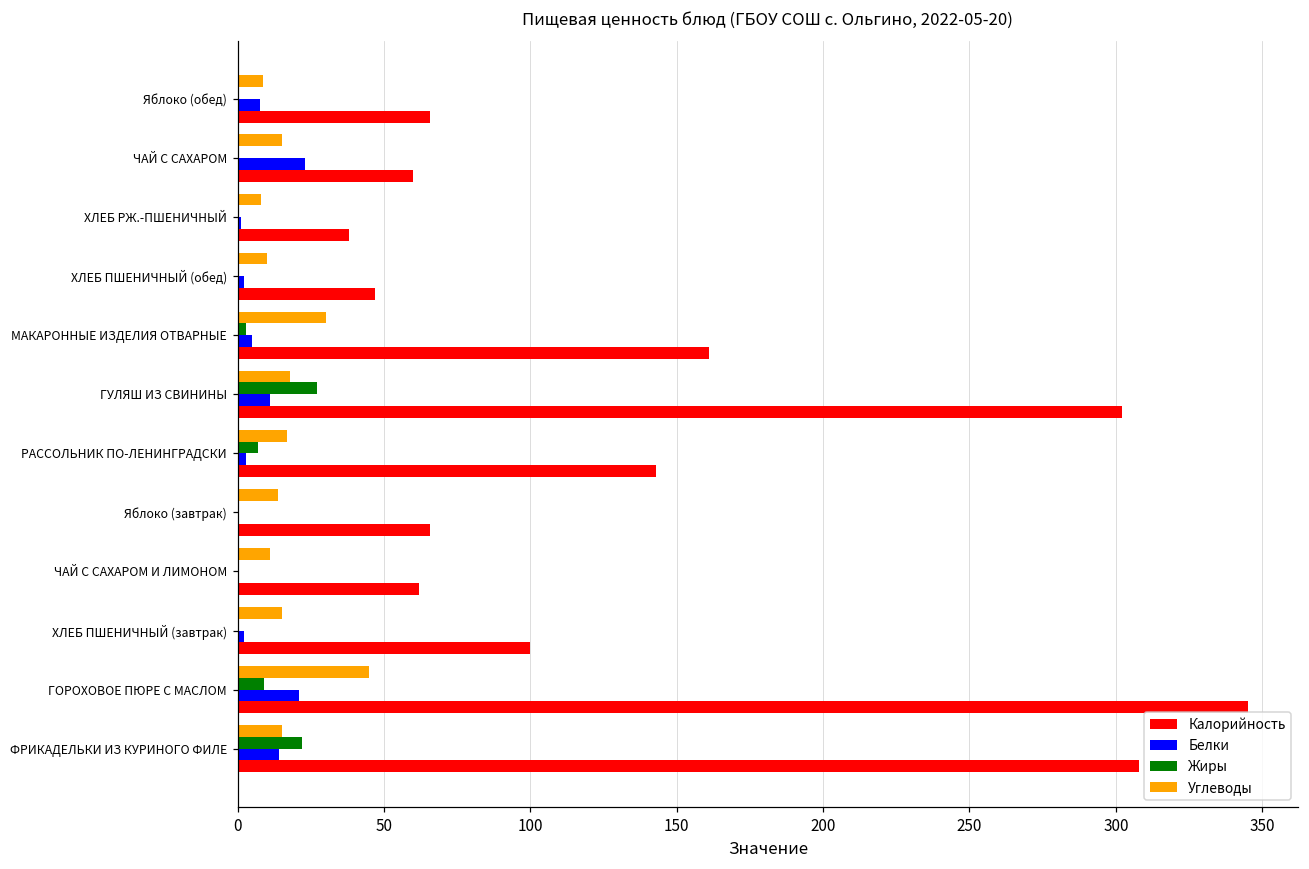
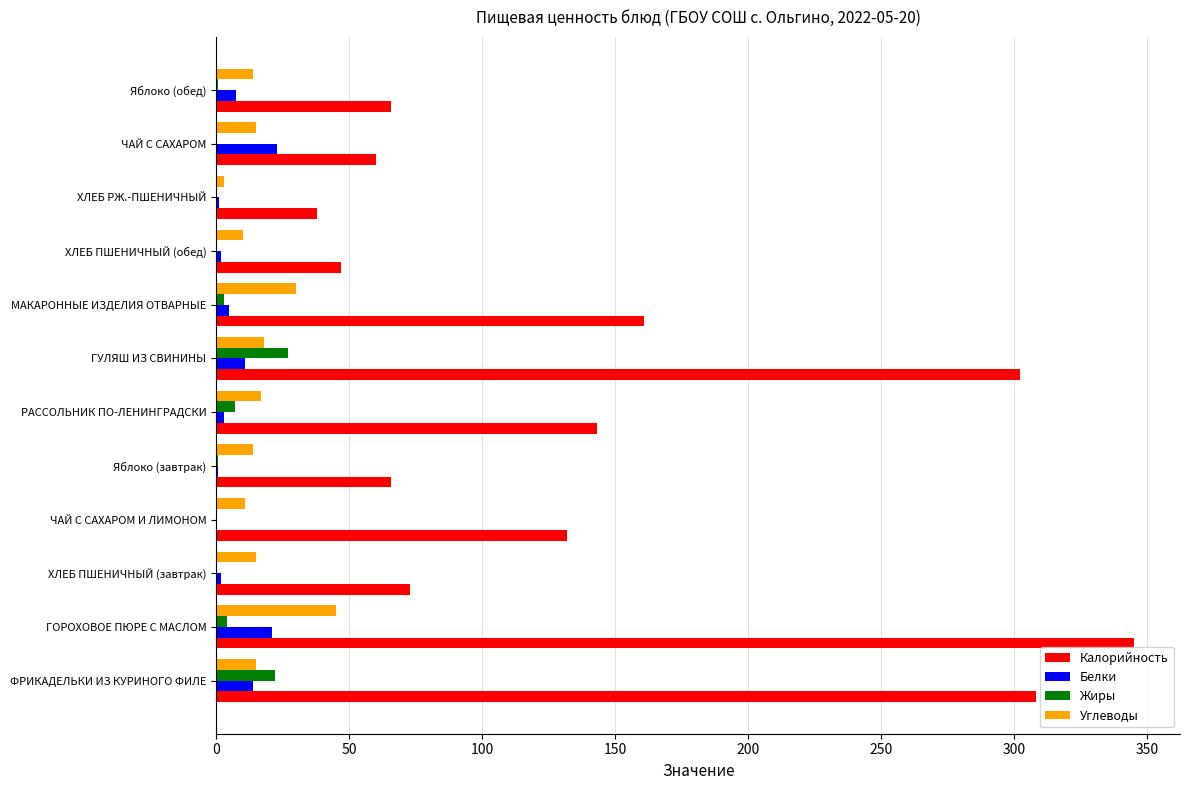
Углеводы, Яблоко (обед): 9 -> 14
Углеводы, ХЛЕБ РЖ.-ПШЕНИЧНЫЙ: 8 -> 3
Калорийность, ЧАЙ С САХАРОМ И ЛИМОНОМ: 62 -> 132
Калорийность, ХЛЕБ ПШЕНИЧНЫЙ (завтрак): 100 -> 73
Жиры, ГОРОХОВОЕ ПЮРЕ С МАСЛОМ: 9 -> 4
